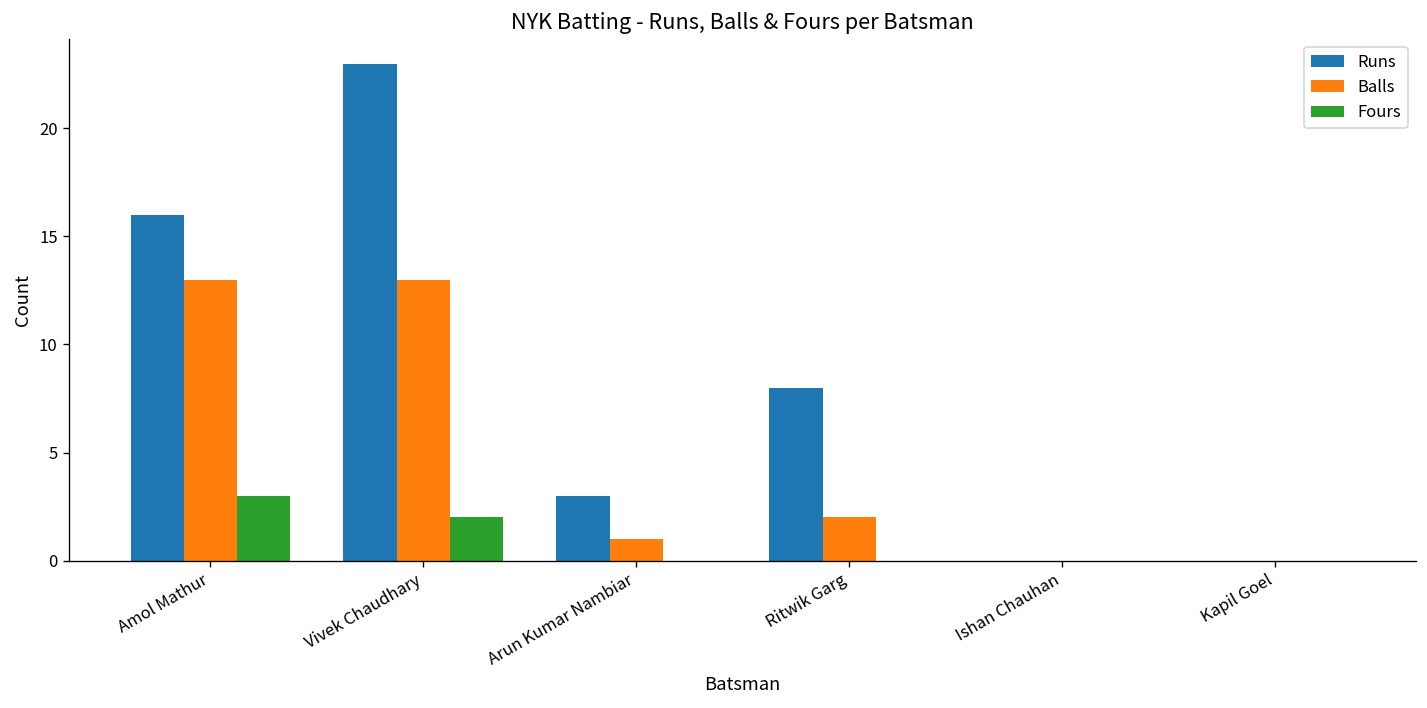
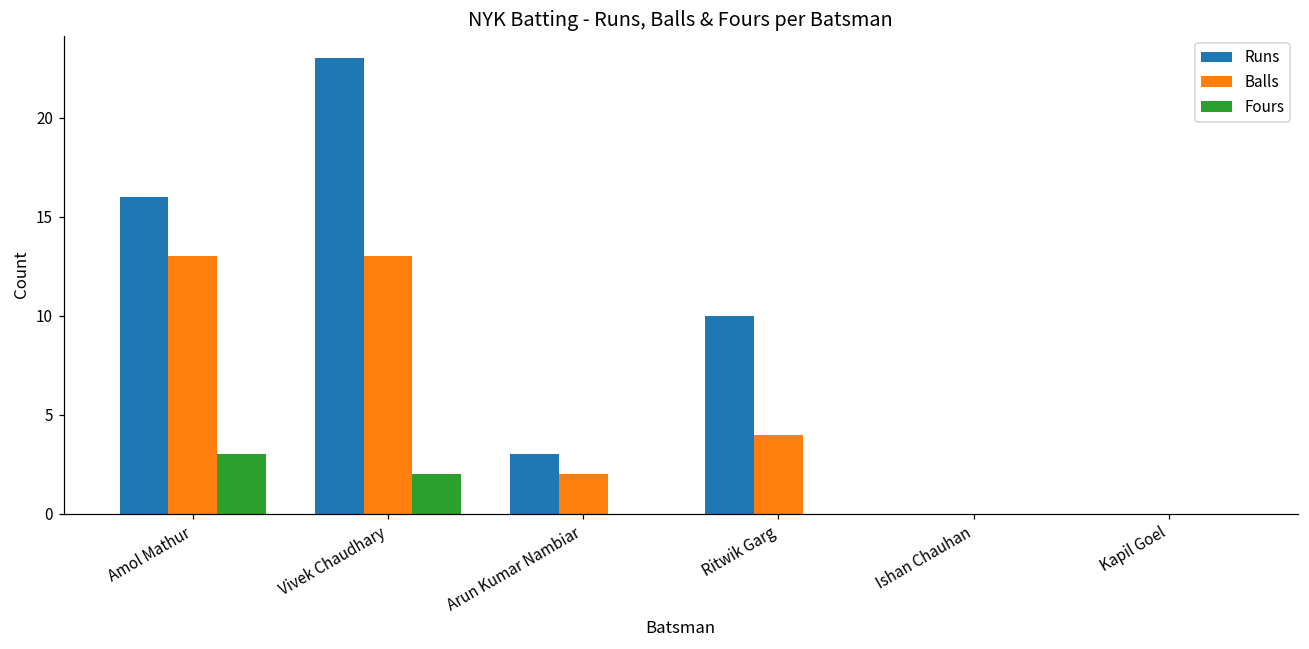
Balls, Arun Kumar Nambiar: 1 -> 2
Runs, Ritwik Garg: 8 -> 10
Balls, Ritwik Garg: 2 -> 4
